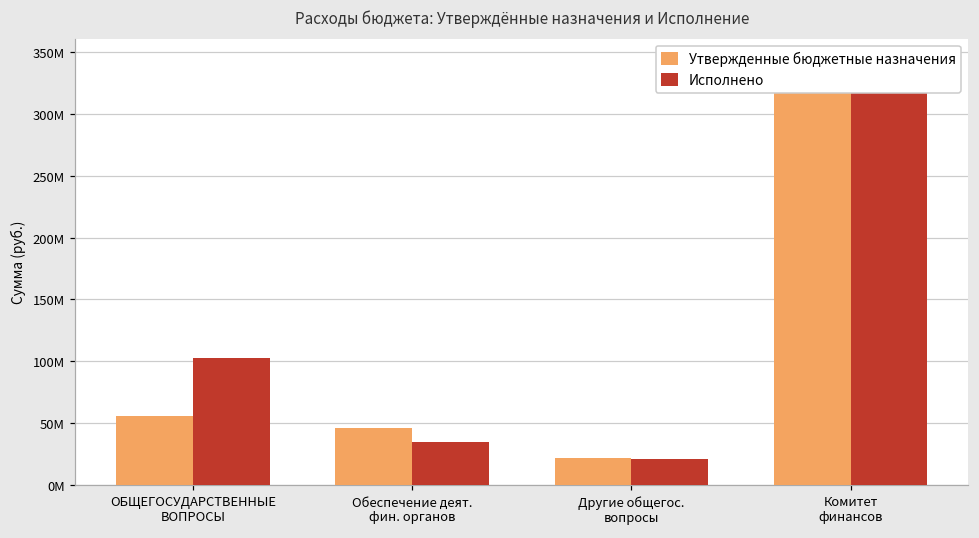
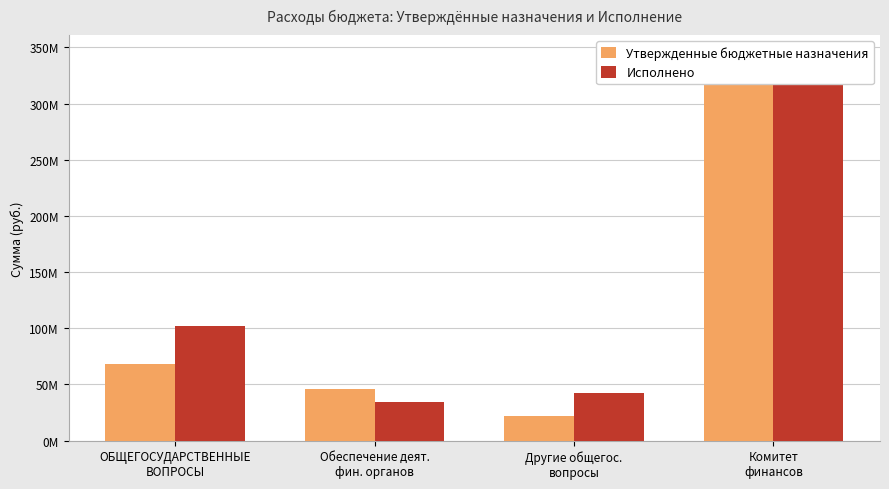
Утвержденные бюджетные назначения, ОБЩЕГОСУДАРСТВЕННЫЕ ВОПРОСЫ: 55000000 -> 68000000
Исполнено, Другие общегос. вопросы: 21000000 -> 43000000
